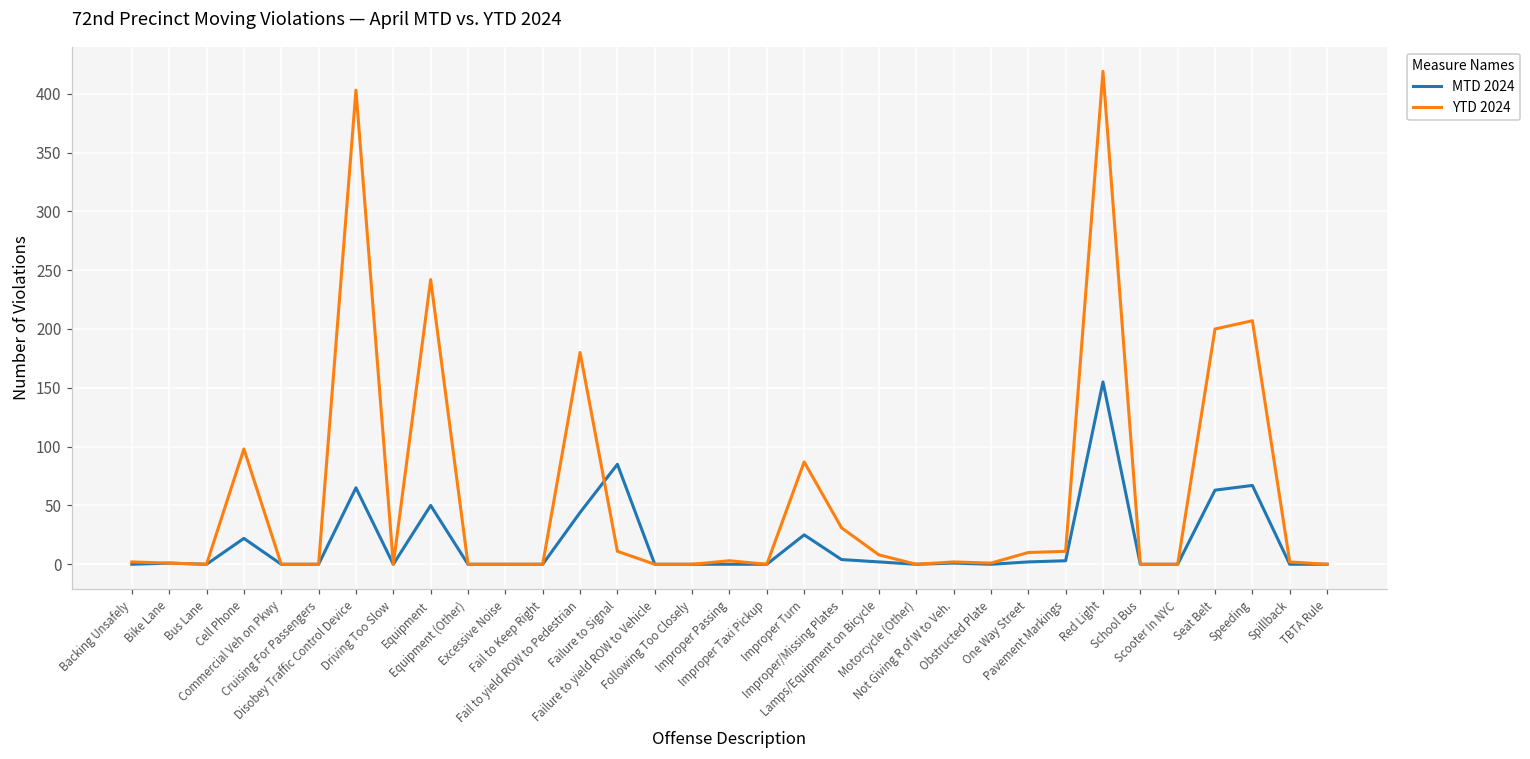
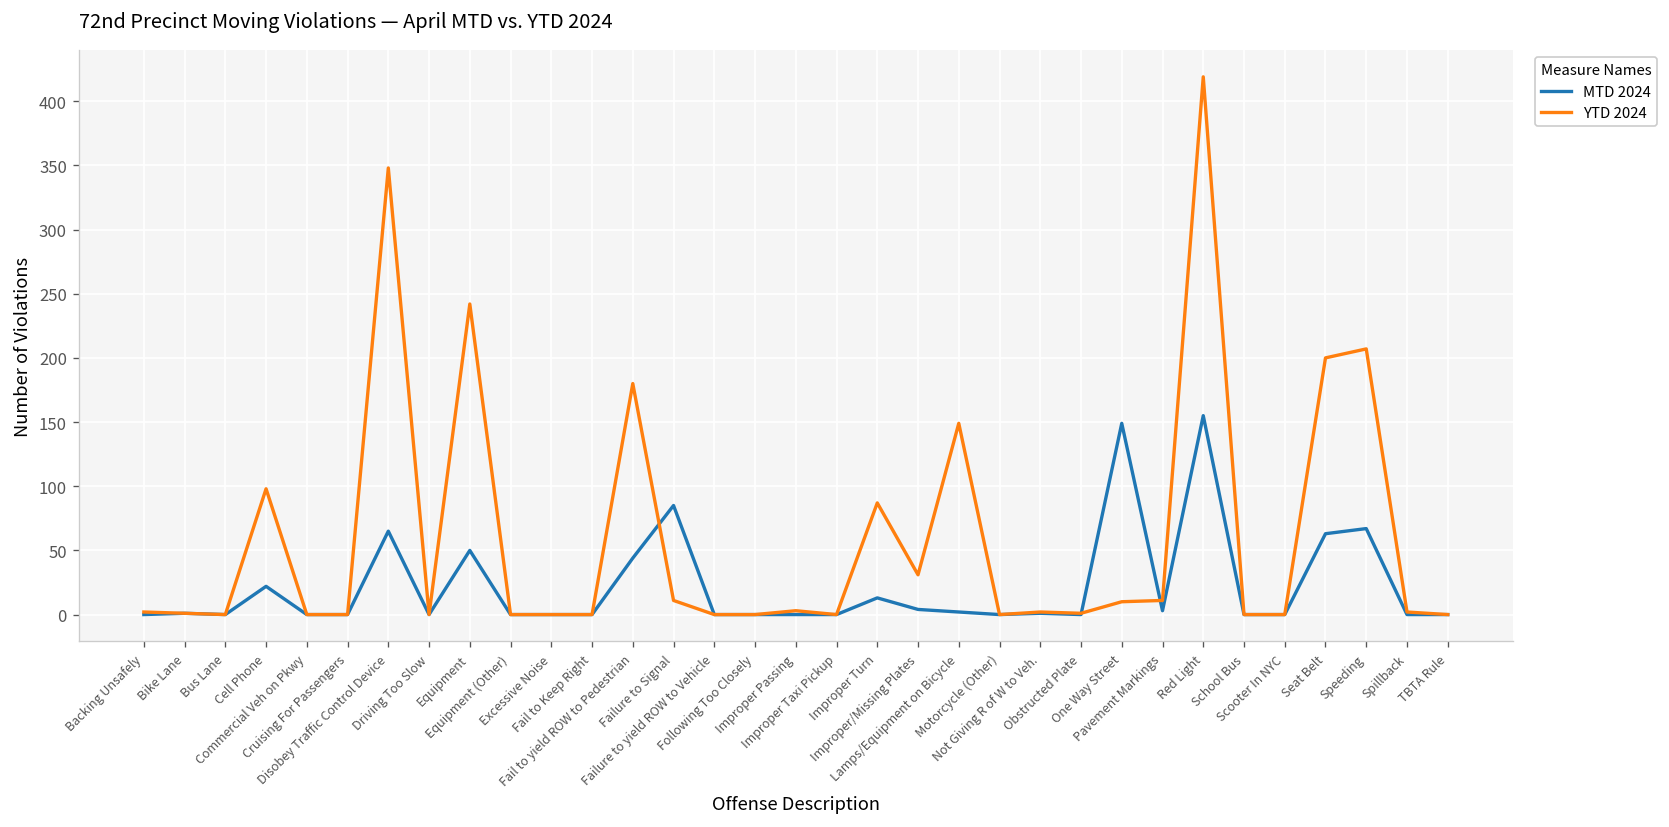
YTD 2024, Disobey Traffic Control Device: 403 -> 348
MTD 2024, Improper Turn: 25 -> 13
YTD 2024, Lamps/Equipment on Bicycle: 8 -> 149
MTD 2024, One Way Street: 2 -> 149
